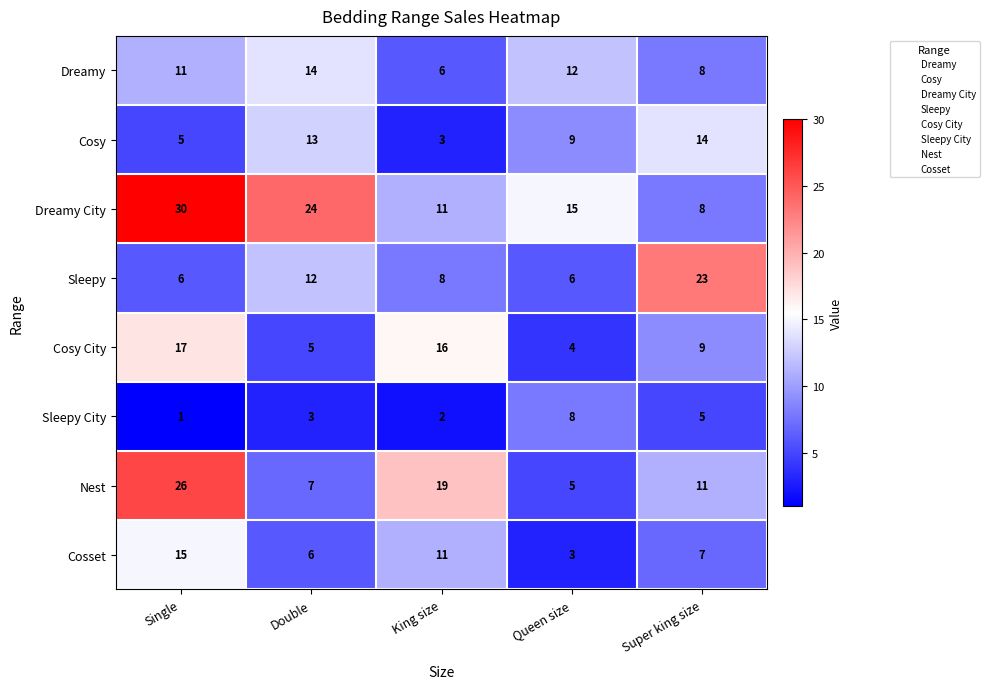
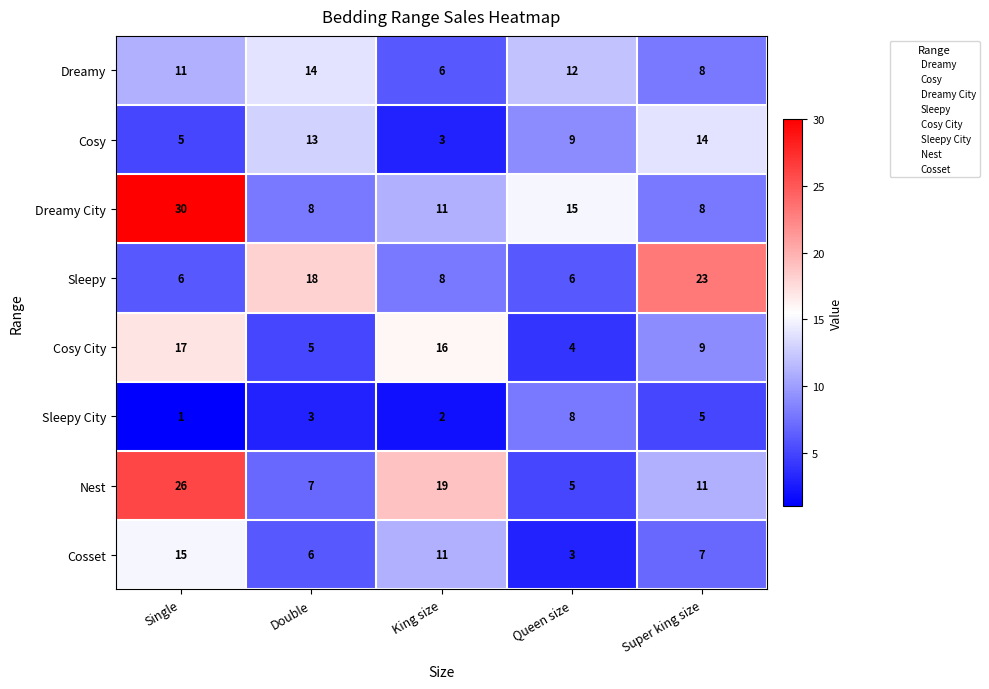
Dreamy City, Double: 24 -> 8
Sleepy, Double: 12 -> 18
